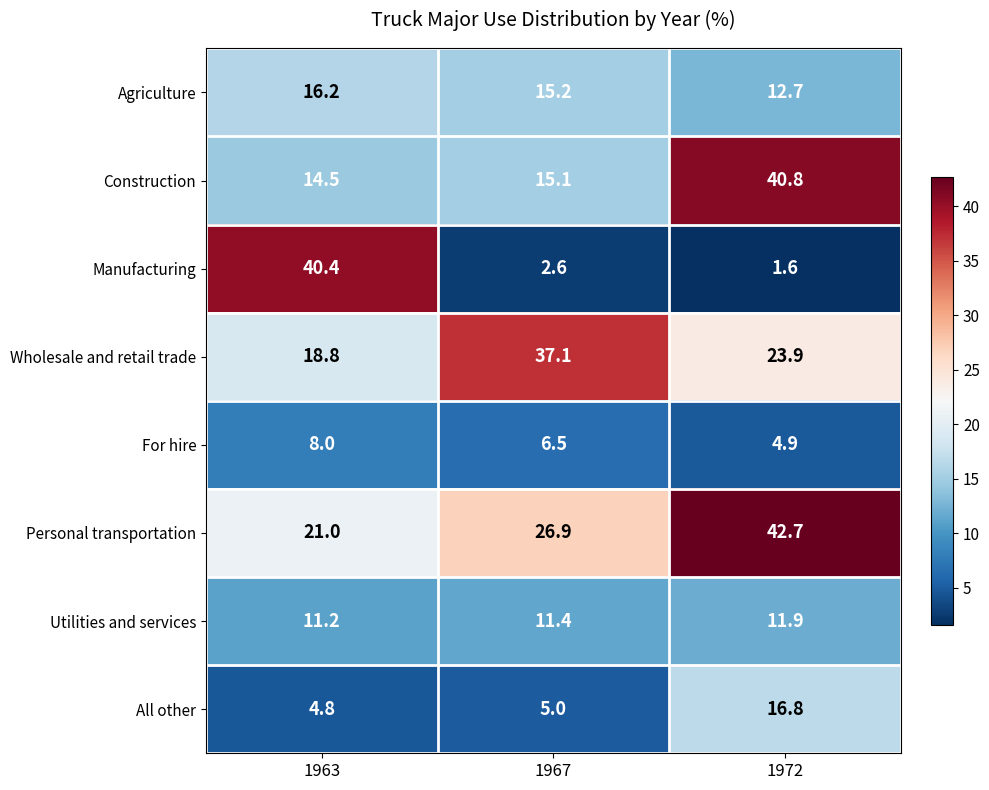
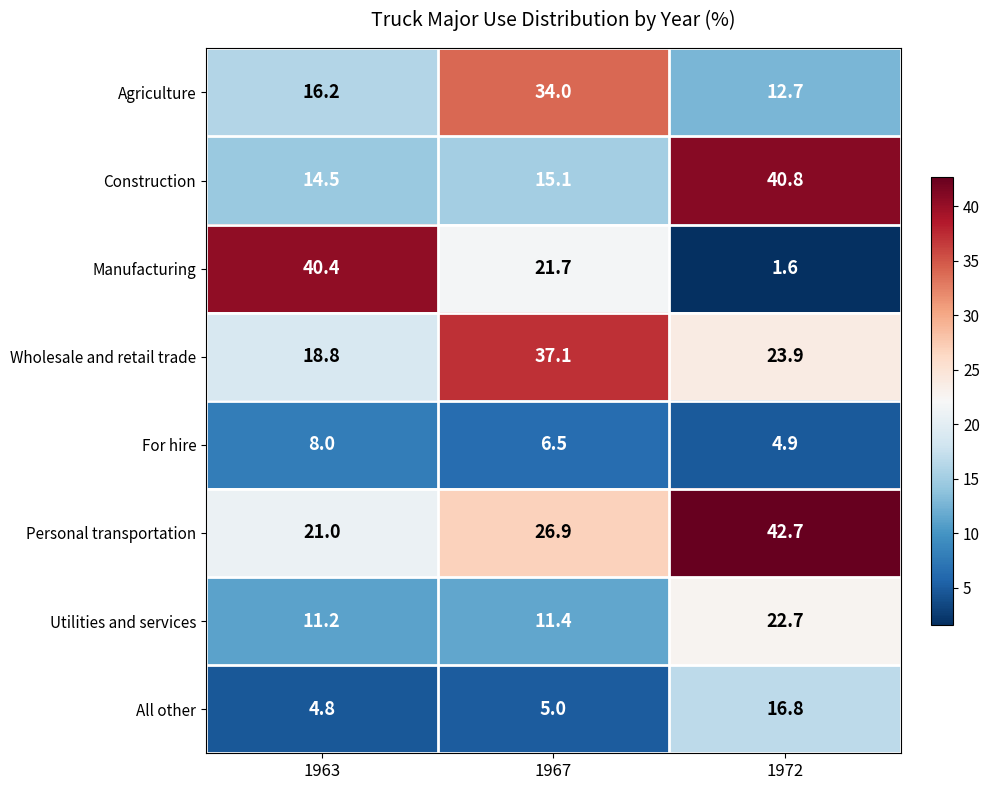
Agriculture, 1967: 15.2 -> 34.0
Manufacturing, 1967: 2.6 -> 21.7
Utilities and services, 1972: 11.9 -> 22.7
